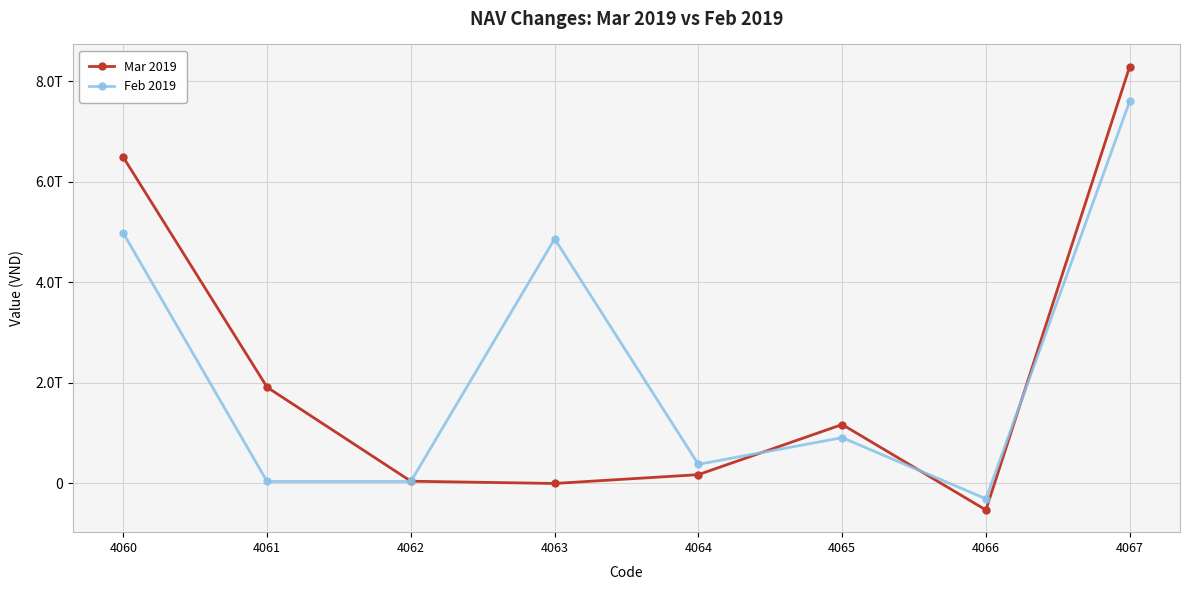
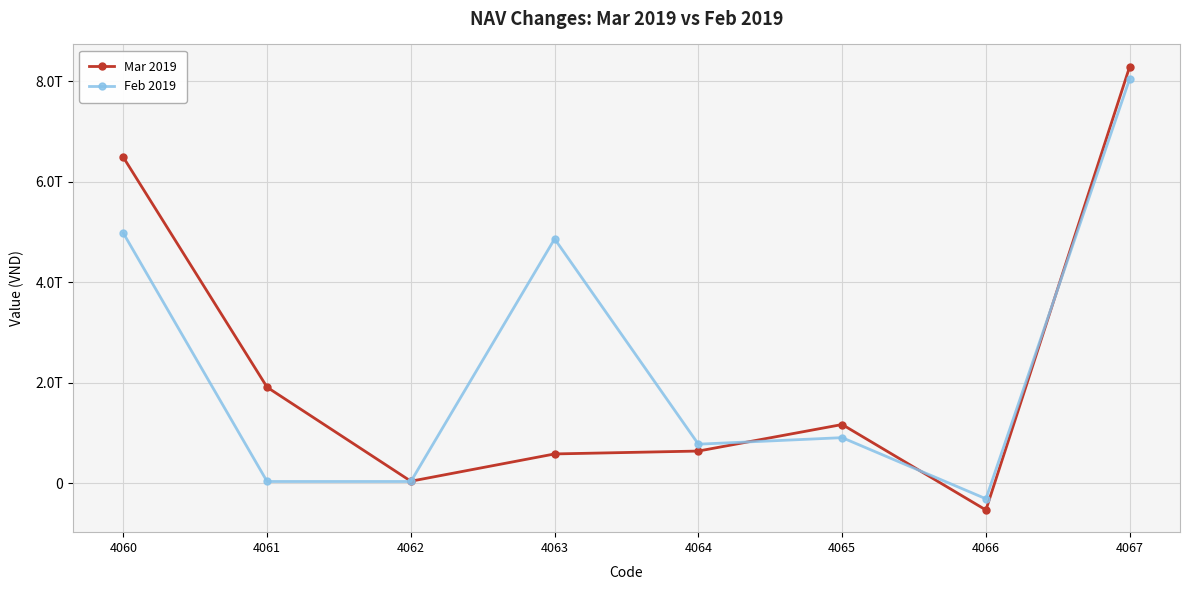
Mar 2019, 4063: 0.0T -> 0.6T
Mar 2019, 4064: 0.2T -> 0.6T
Feb 2019, 4064: 0.4T -> 0.8T
Feb 2019, 4067: 7.6T -> 8.0T
